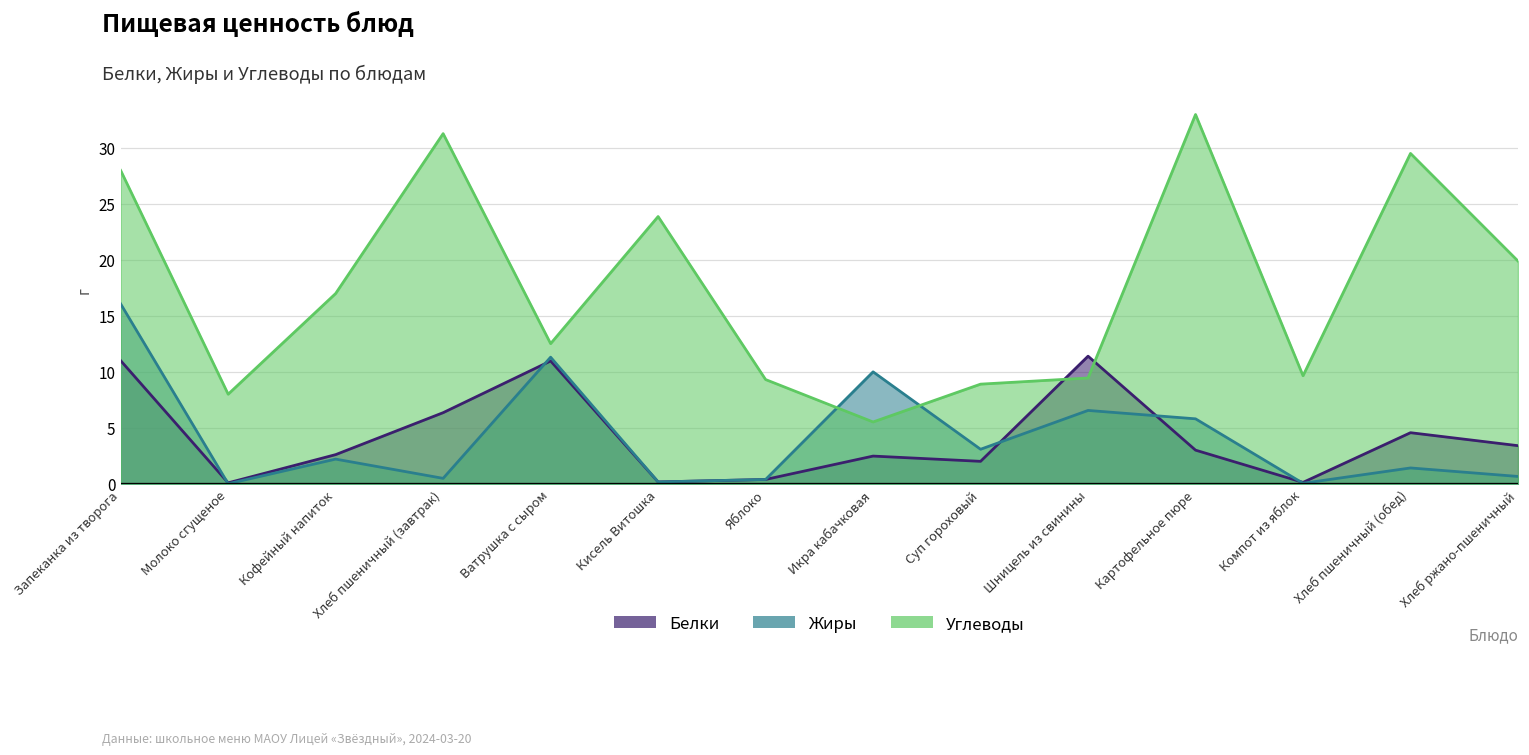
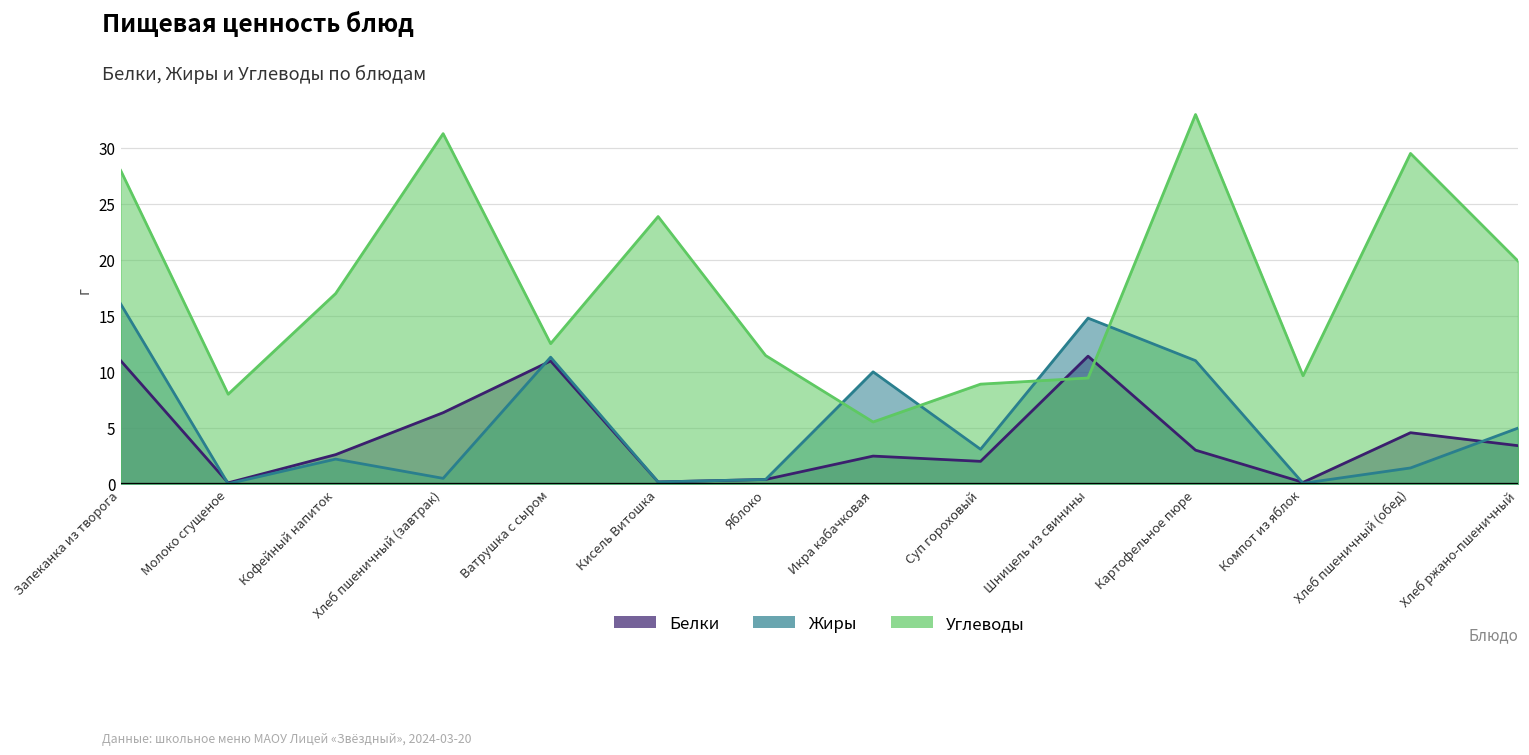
Углеводы, Яблоко: 9.3 -> 11.5
Жиры, Шницель из свинины: 6.6 -> 14.8
Жиры, Картофельное пюре: 5.8 -> 11.0
Жиры, Хлеб ржано-пшеничный: 0.7 -> 5.0
